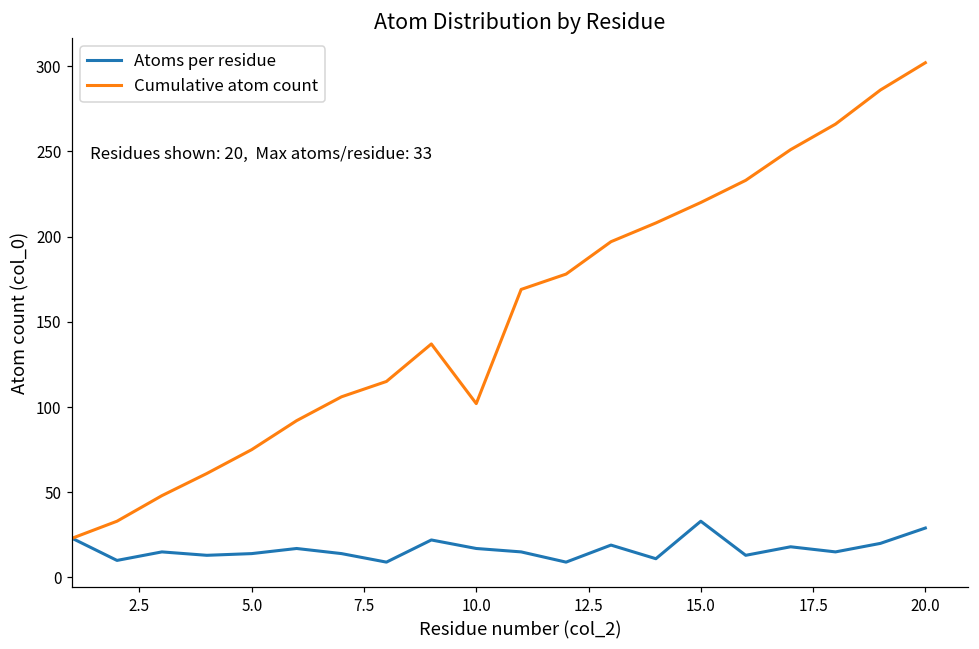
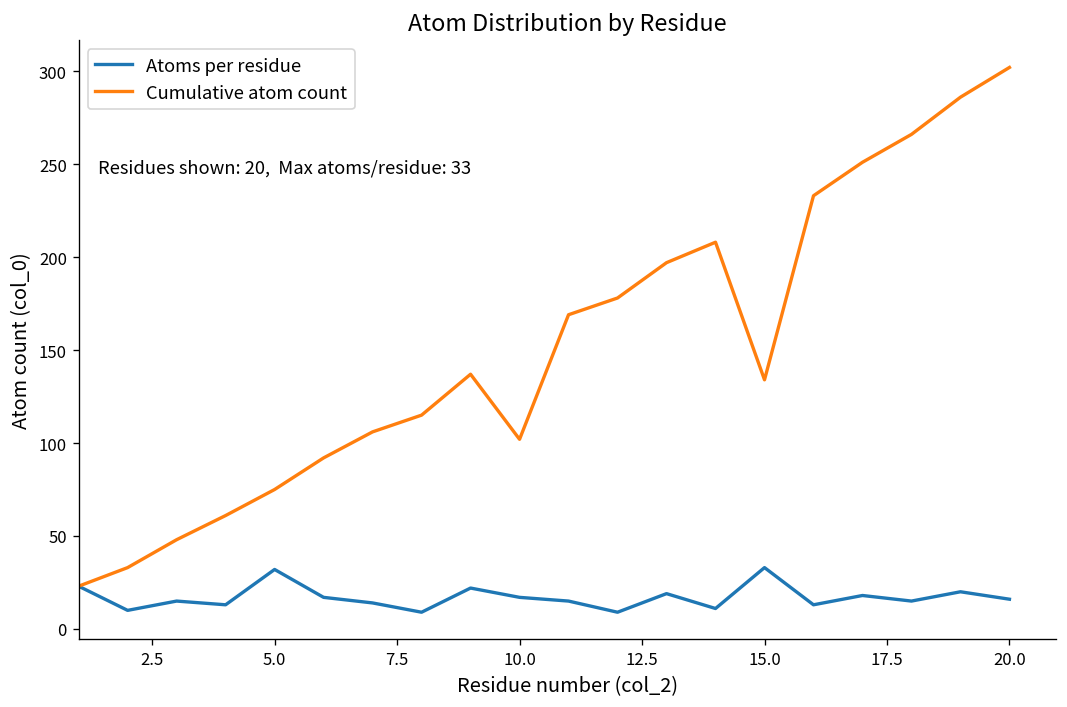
Atoms per residue, 5.0: 14 -> 32
Cumulative atom count, 15.0: 220 -> 134
Atoms per residue, 20.0: 29 -> 16
